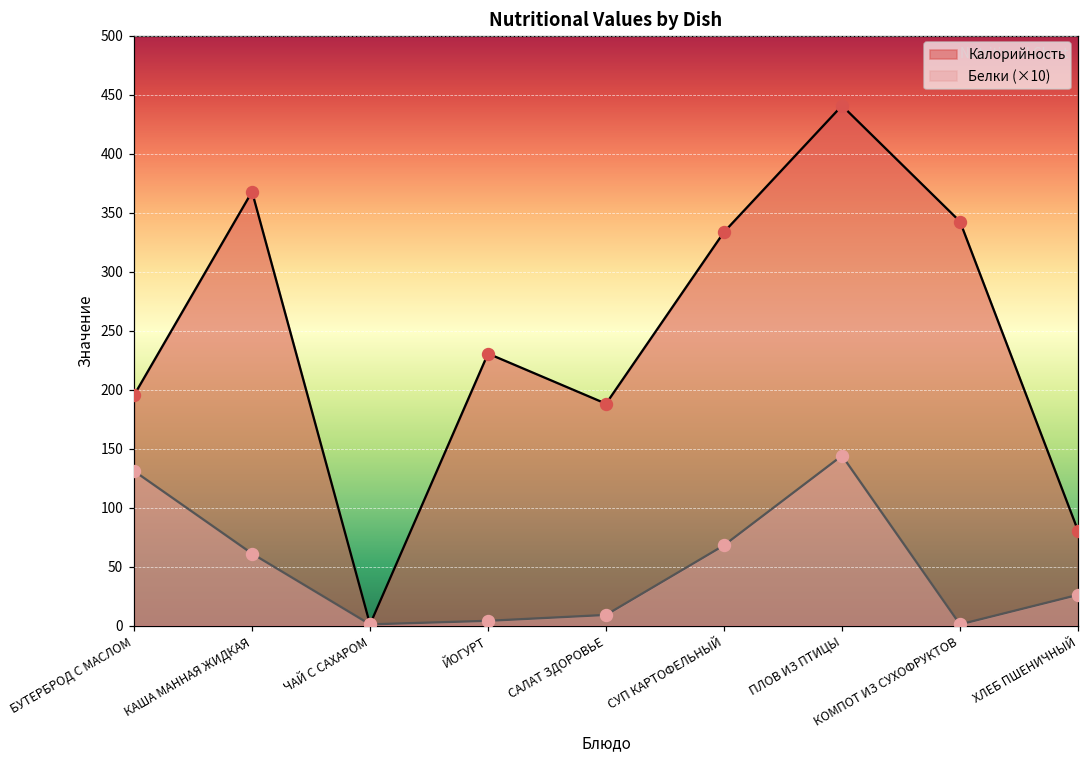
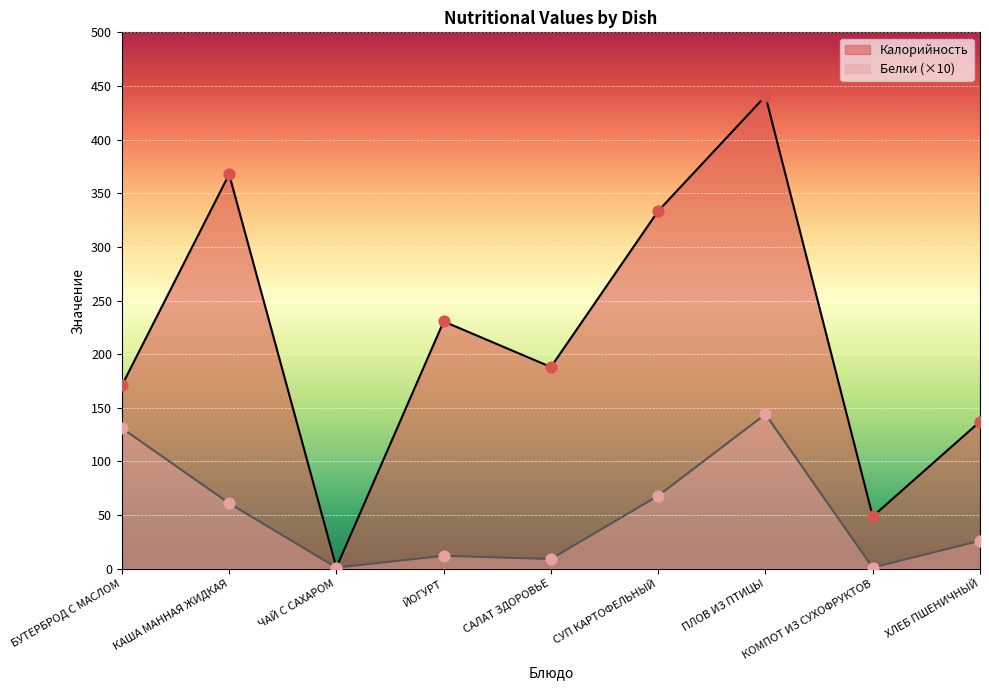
Калорийность, БУТЕРБРОД С МАСЛОМ: 195 -> 171
Белки (×10), ЙОГУРТ: 4 -> 12
Калорийность, КОМПОТ ИЗ СУХОФРУКТОВ: 342 -> 49
Калорийность, ХЛЕБ ПШЕНИЧНЫЙ: 80 -> 137
